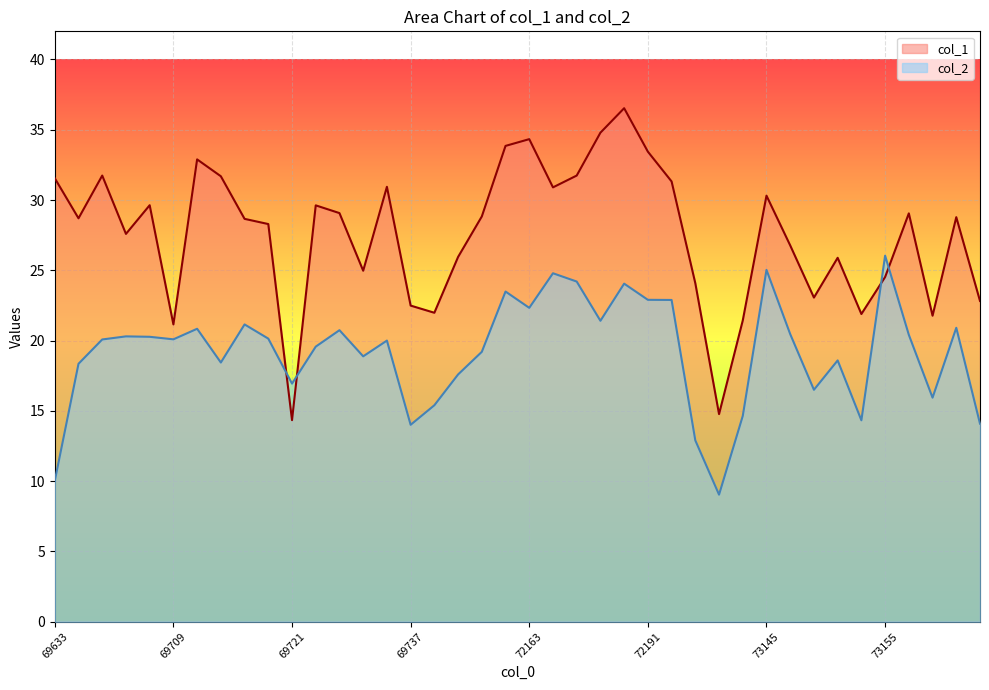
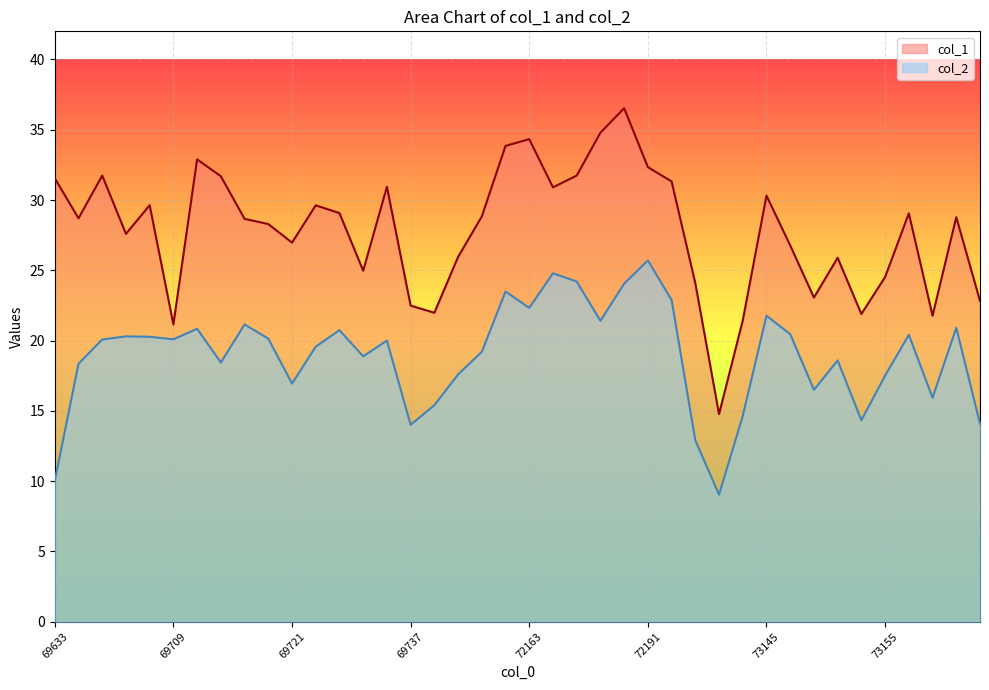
col_1, 69721: 14.3 -> 27.0
col_1, 72191: 33.4 -> 32.3
col_2, 72191: 22.9 -> 25.7
col_2, 73145: 25.0 -> 21.8
col_2, 73155: 26.0 -> 17.5
